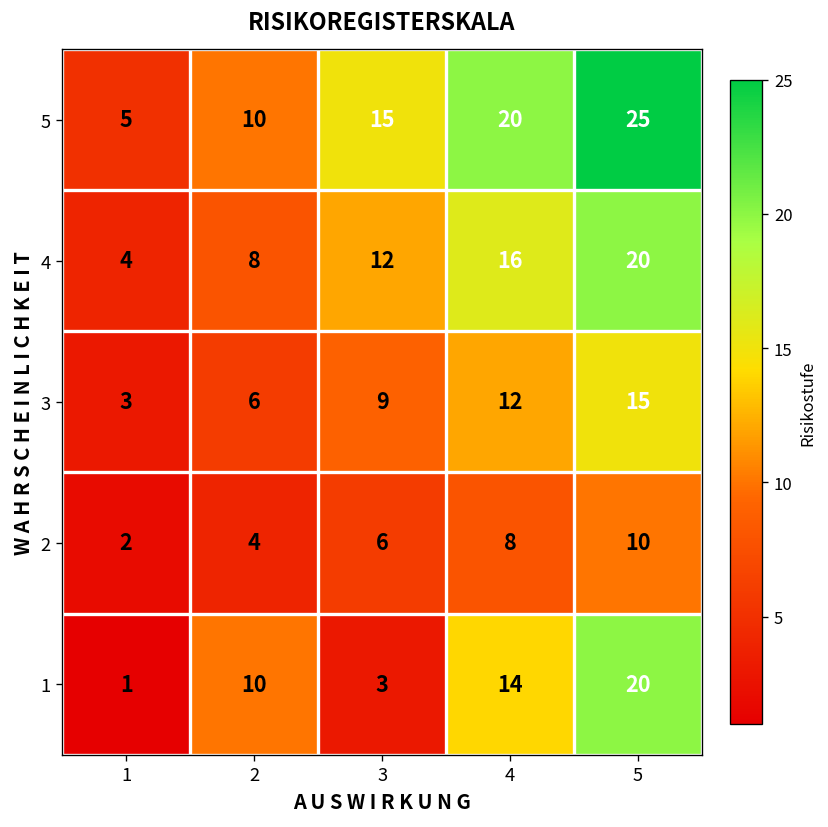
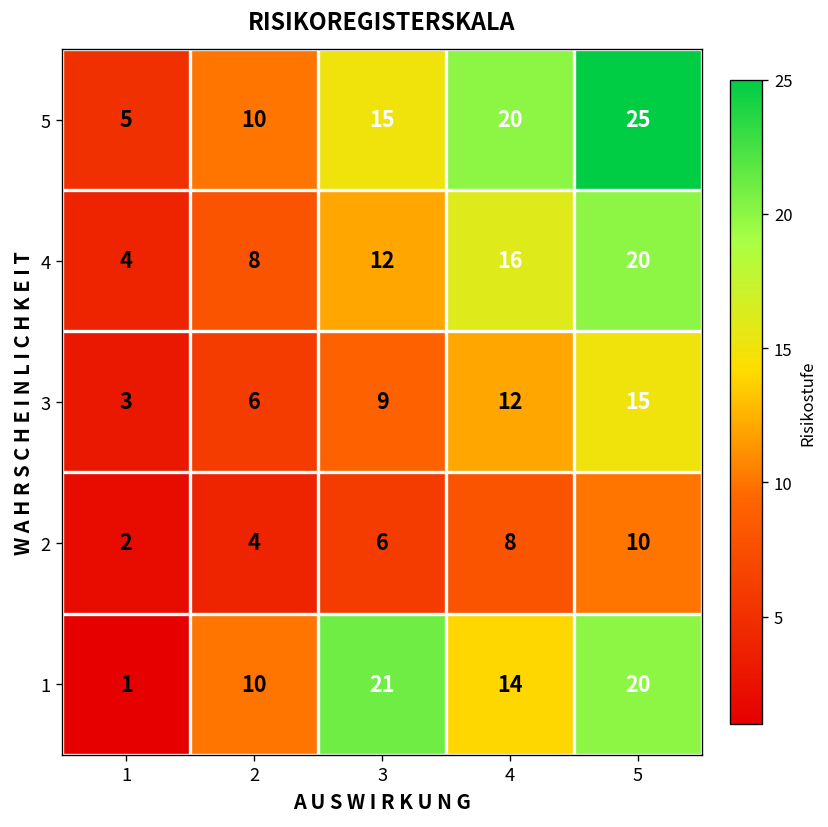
1, 3: 3 -> 21
